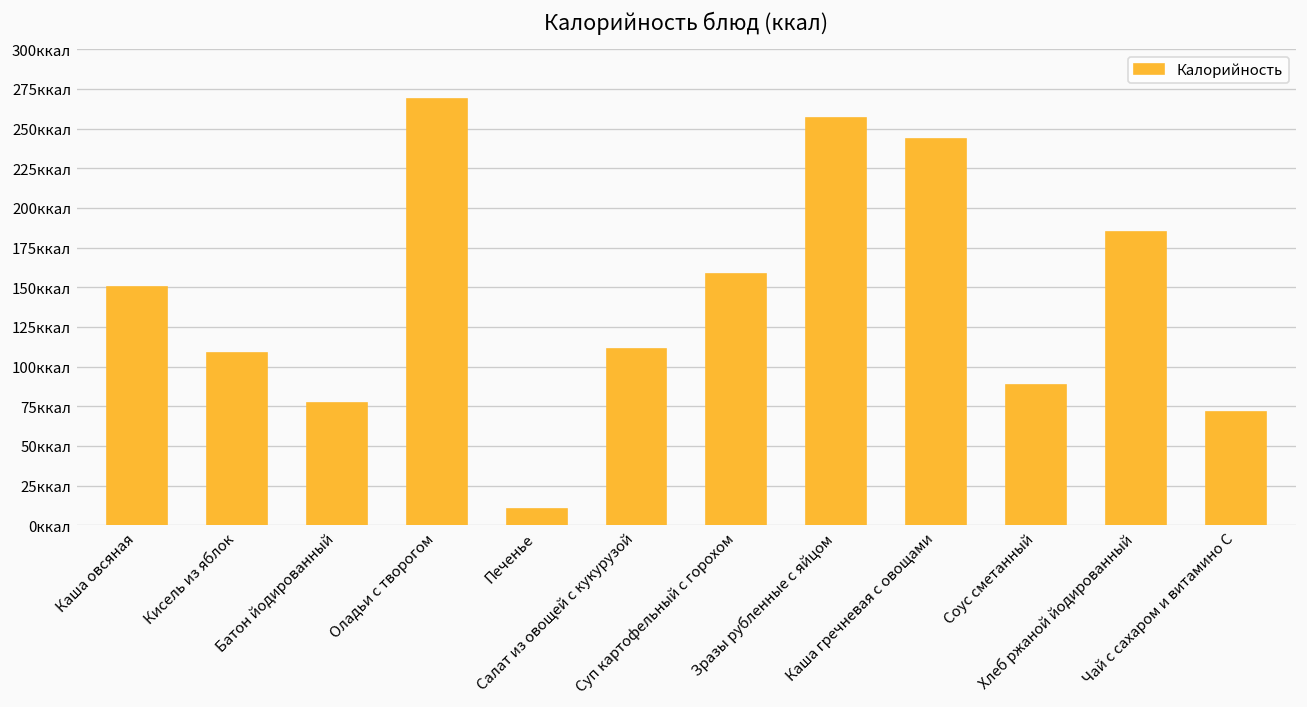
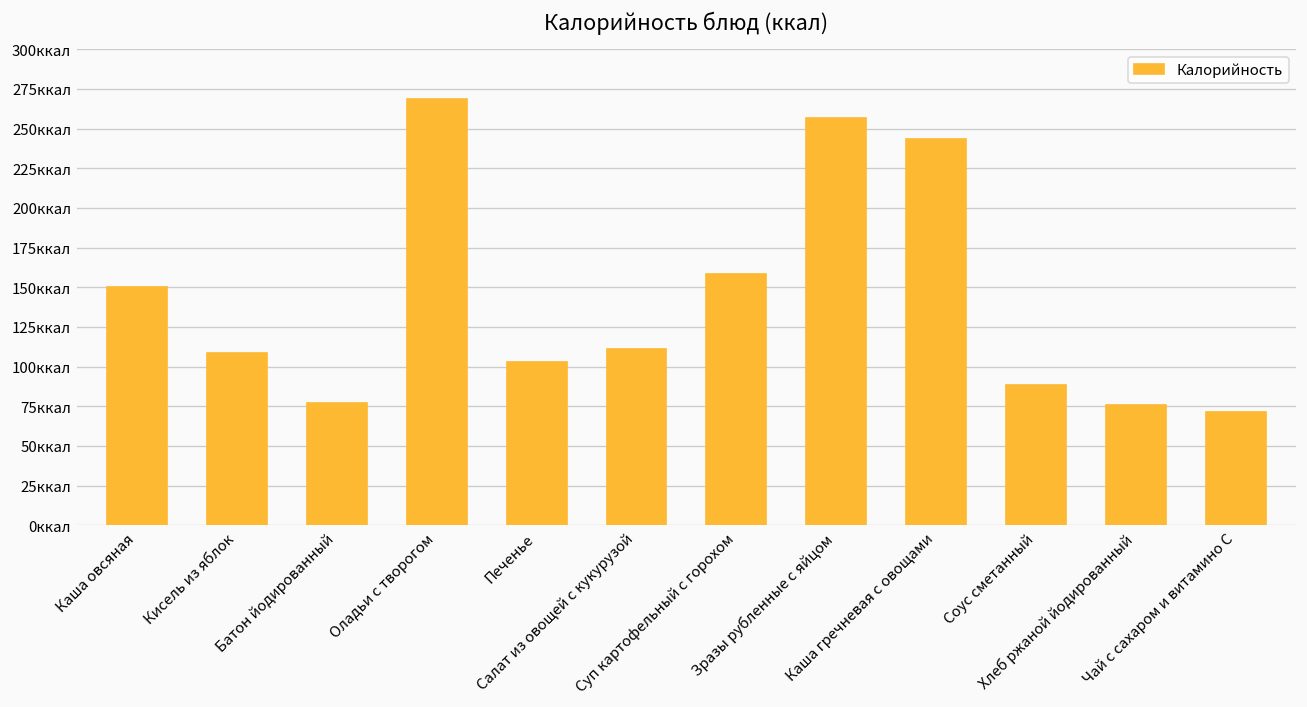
Печенье: 10ккал -> 103ккал
Хлеб ржаной йодированный: 185ккал -> 76ккал
